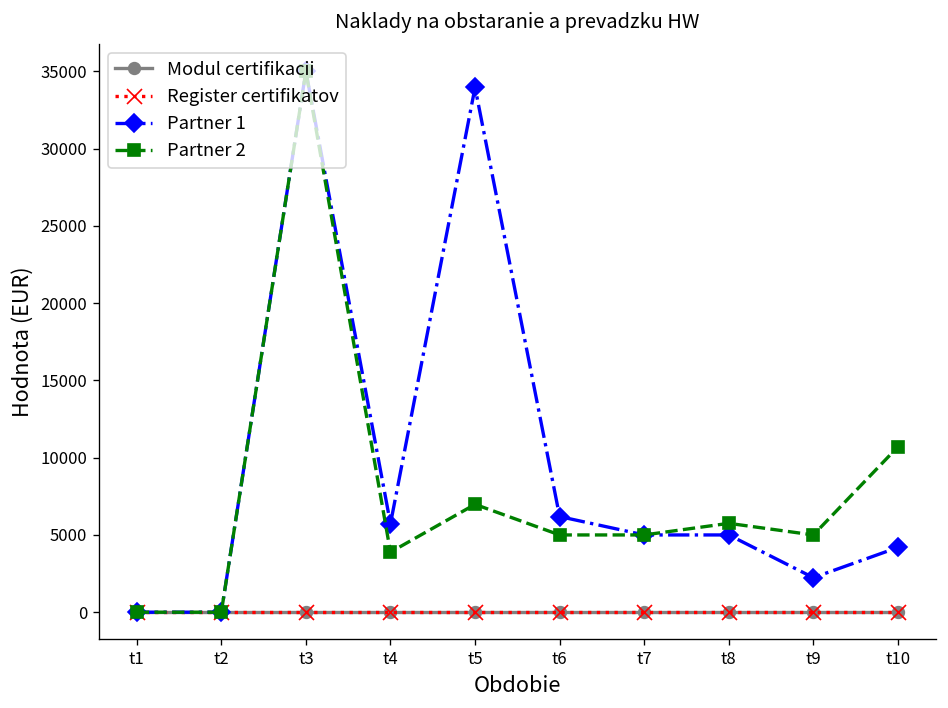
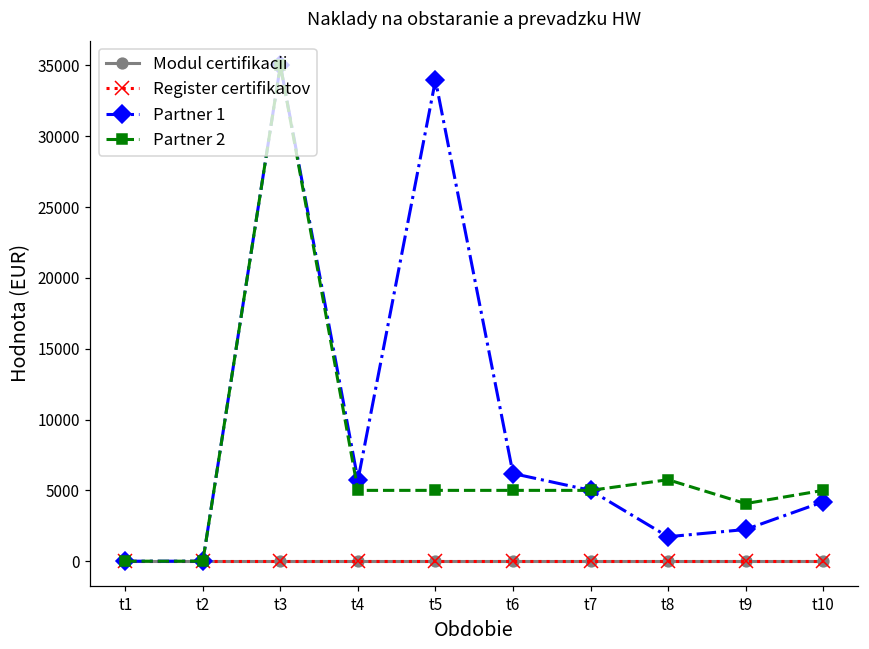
Partner 2, t4: 3900 -> 5000
Partner 2, t5: 7000 -> 5000
Partner 1, t8: 5000 -> 1700
Partner 2, t9: 5000 -> 4100
Partner 2, t10: 10700 -> 5000
